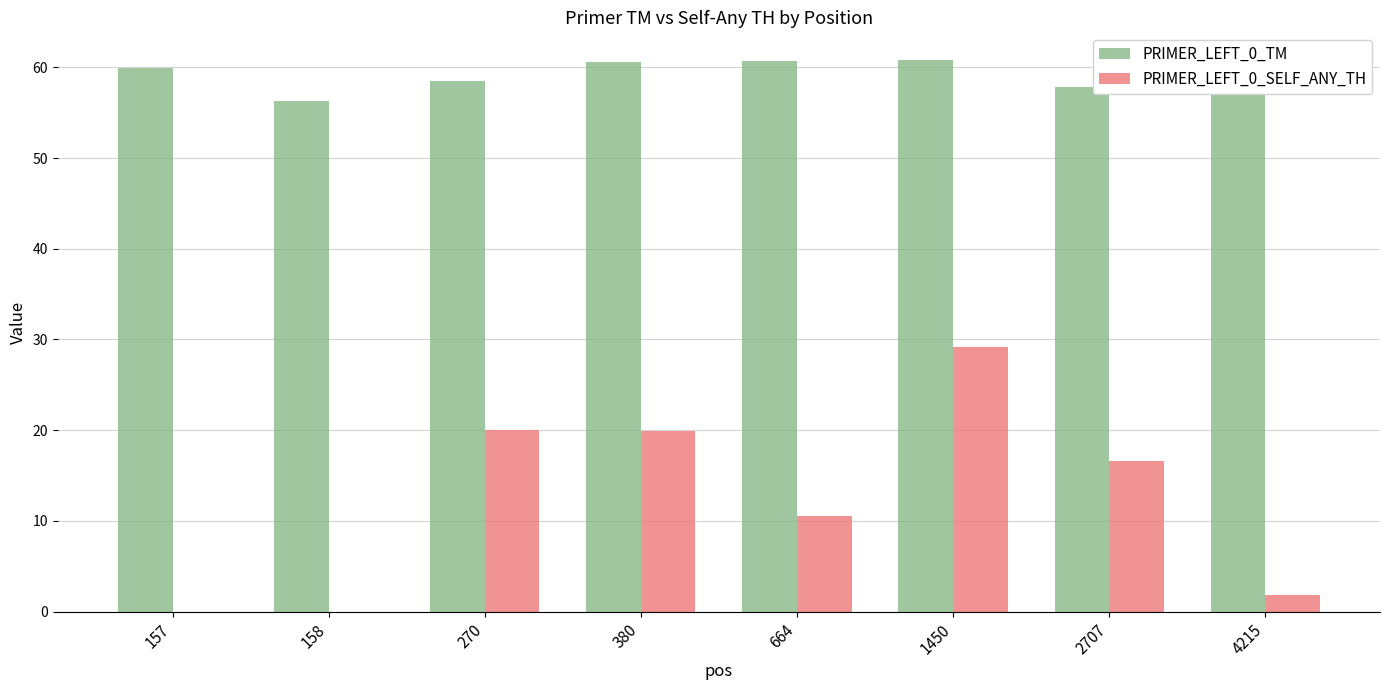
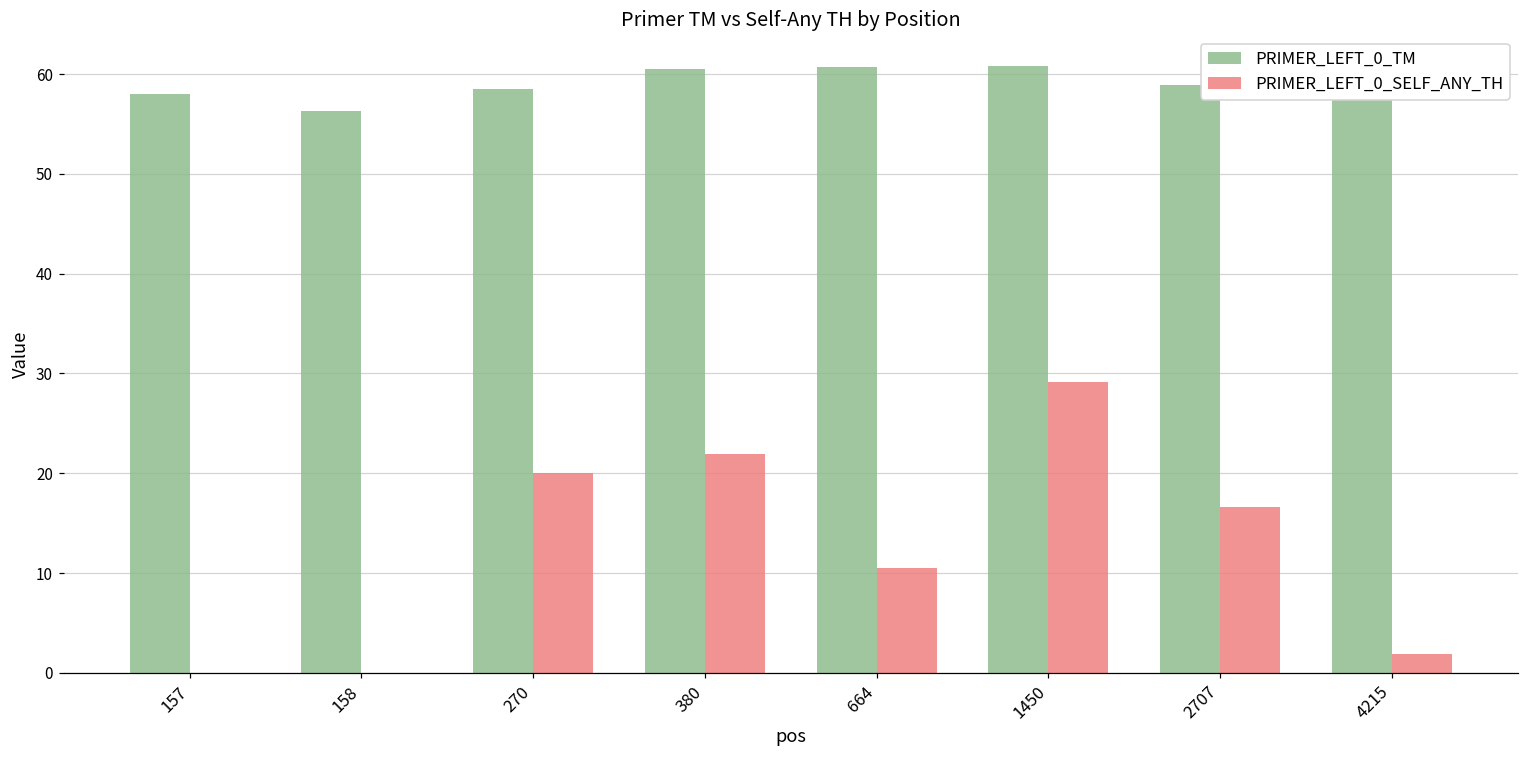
PRIMER_LEFT_0_TM, 157: 60 -> 58
PRIMER_LEFT_0_SELF_ANY_TH, 380: 20 -> 22
PRIMER_LEFT_0_TM, 2707: 58 -> 59
